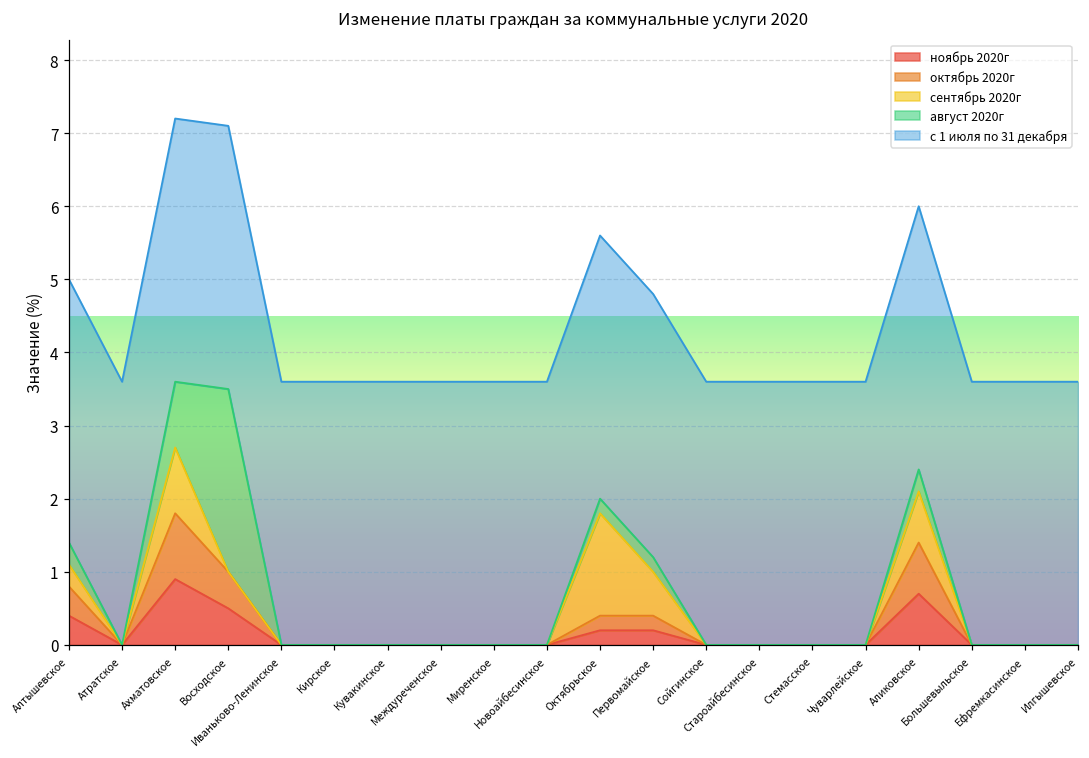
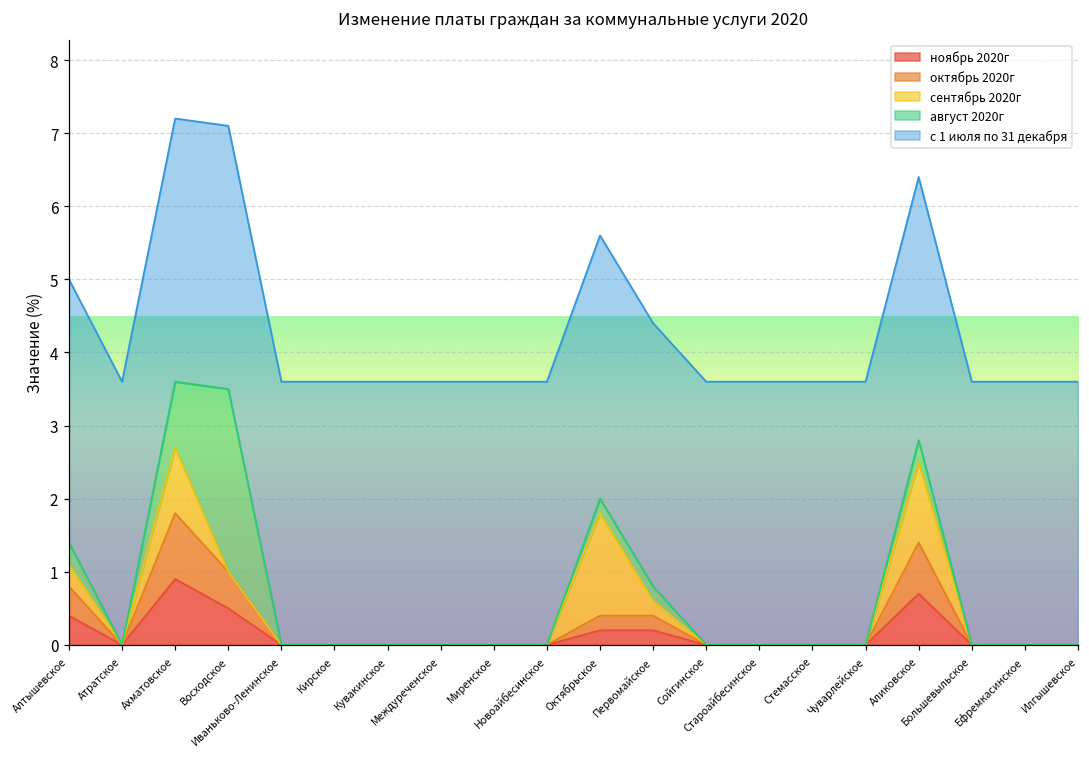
сентябрь 2020г, Первомайское: 0.6 -> 0.2
сентябрь 2020г, Аликовское: 0.7 -> 1.1
